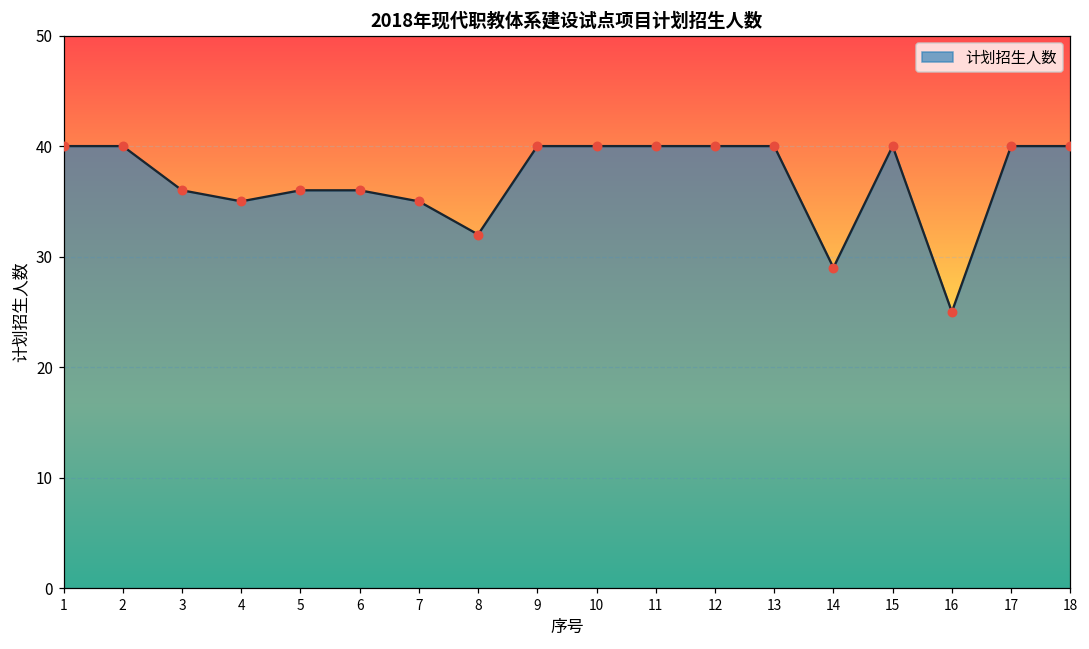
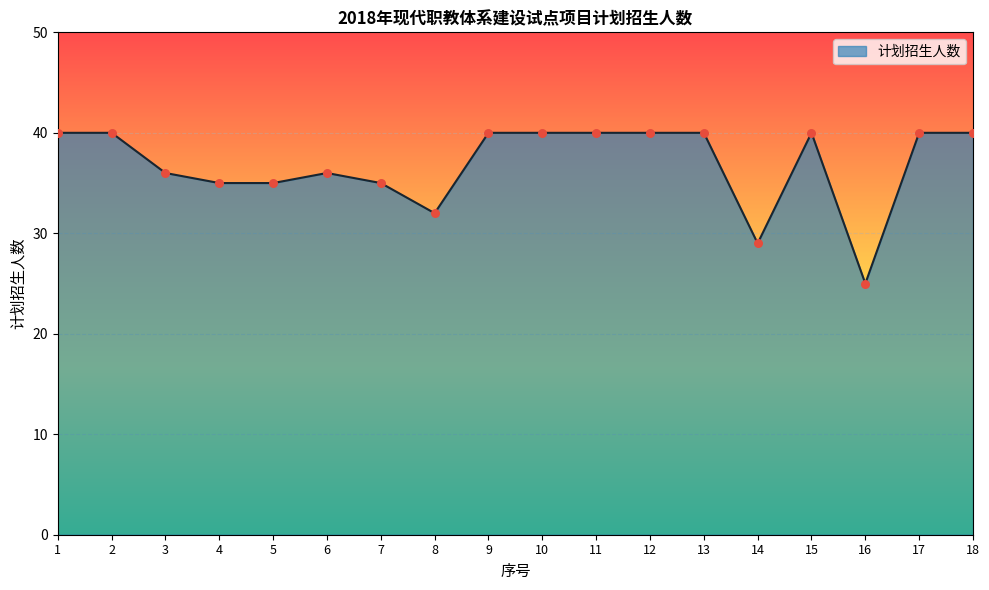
5: 36 -> 35
